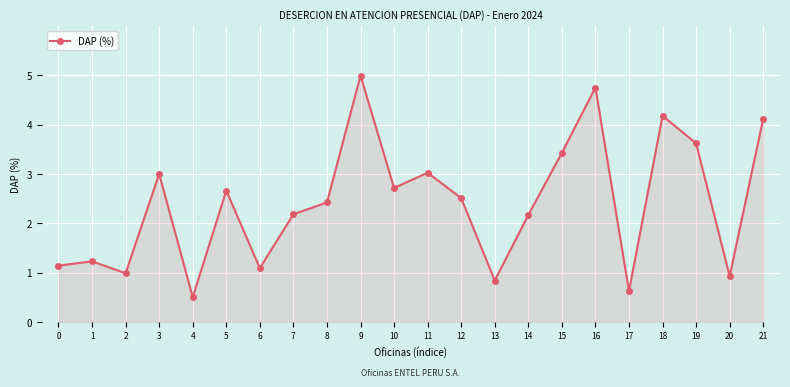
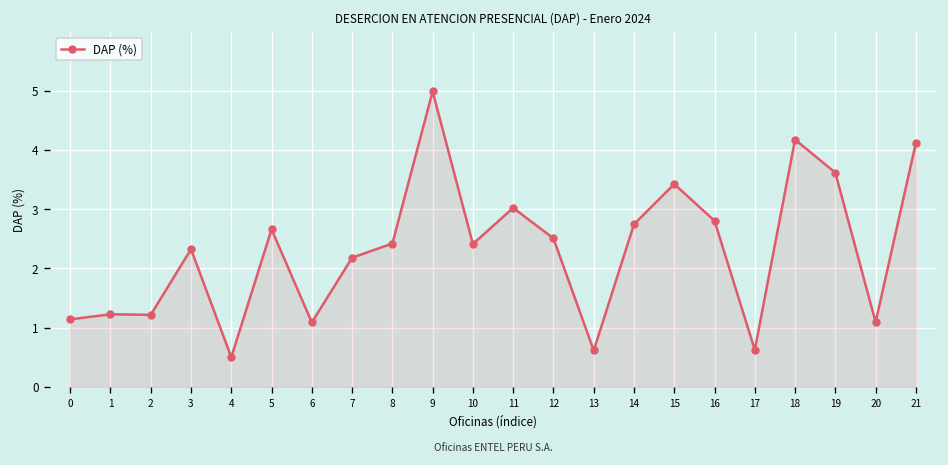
2: 1.0 -> 1.2
3: 3.0 -> 2.3
10: 2.7 -> 2.4
13: 0.8 -> 0.6
14: 2.2 -> 2.7
16: 4.8 -> 2.8
20: 0.9 -> 1.1
